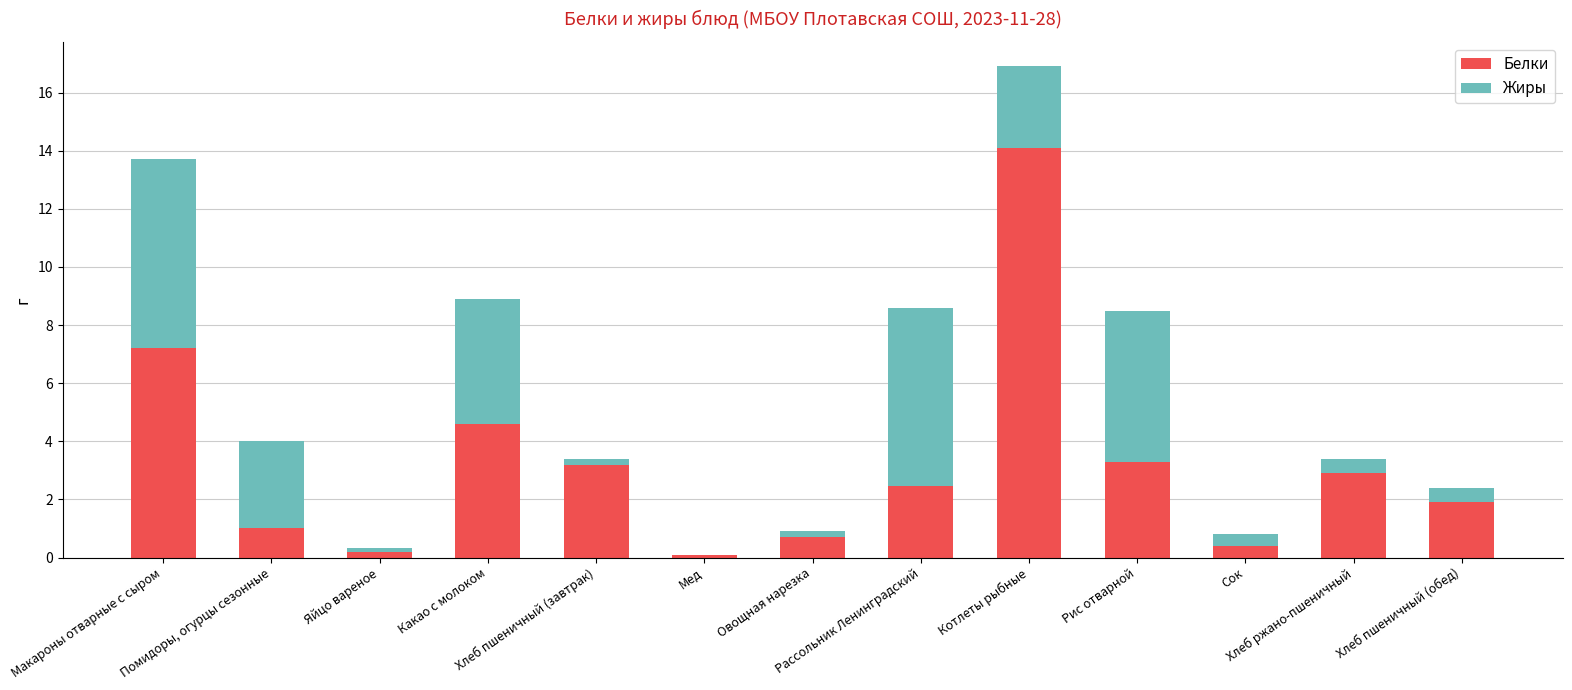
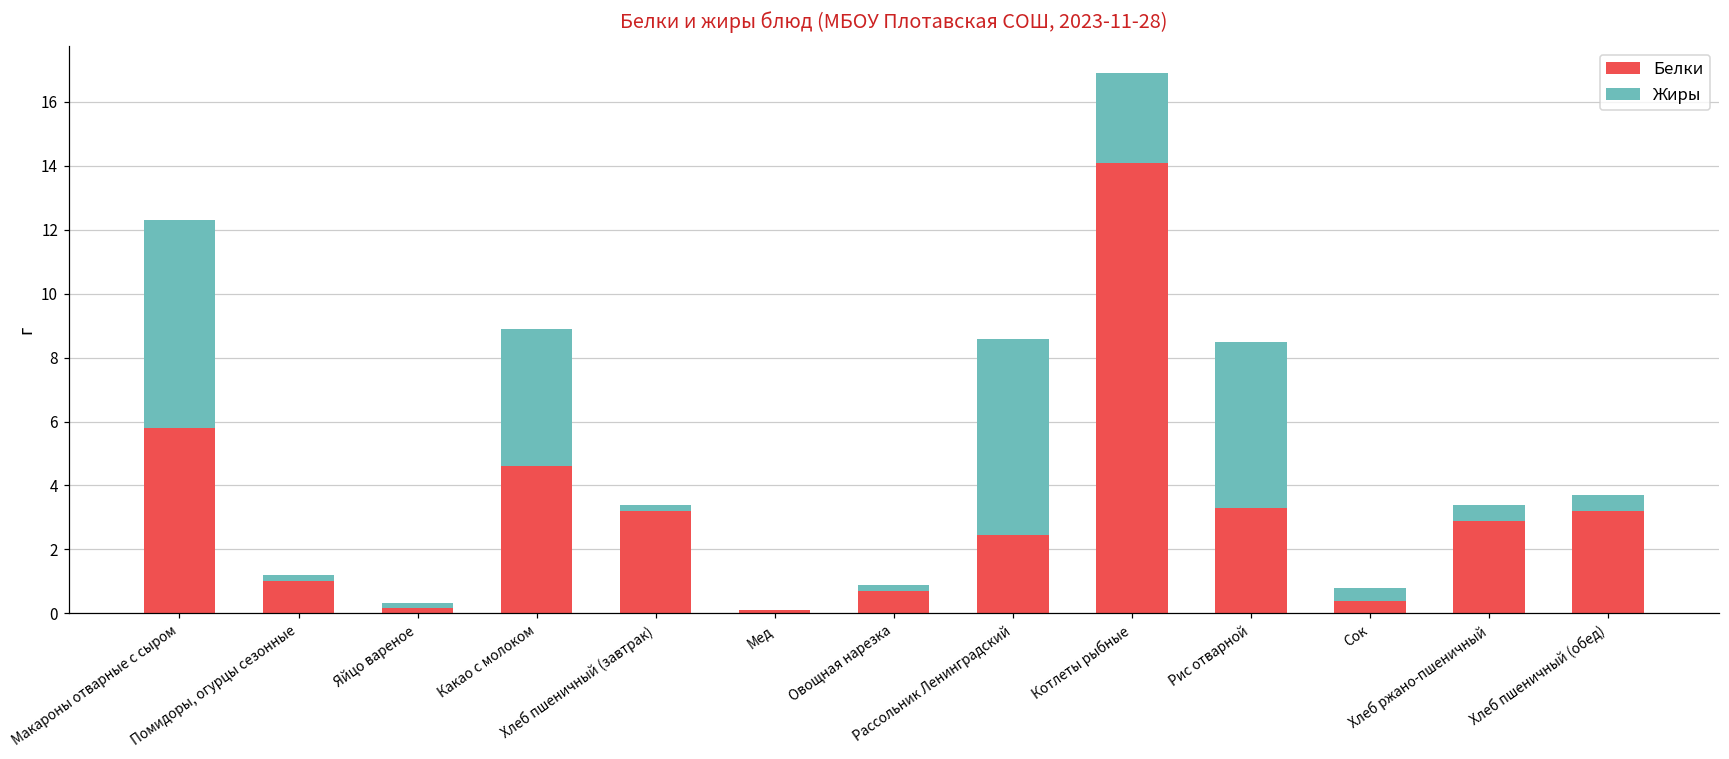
Белки, Макароны отварные с сыром: 7.2 -> 5.8
Жиры, Помидоры, огурцы сезонные: 3.0 -> 0.2
Белки, Хлеб пшеничный (обед): 1.9 -> 3.2
